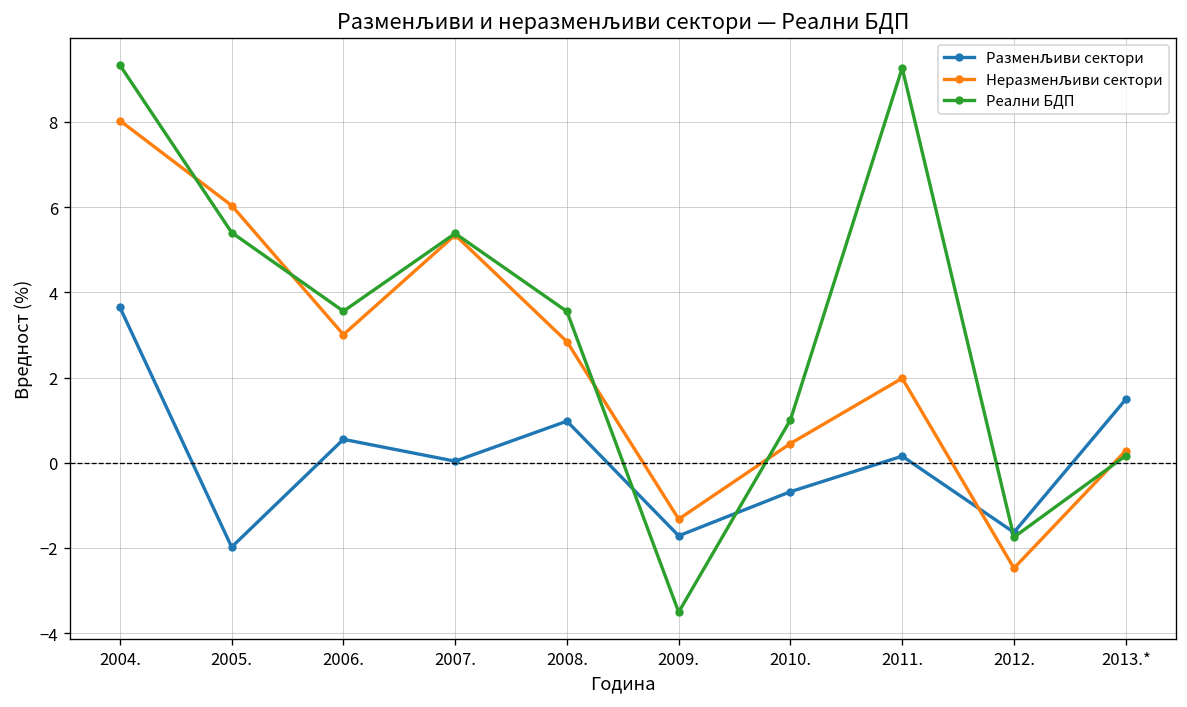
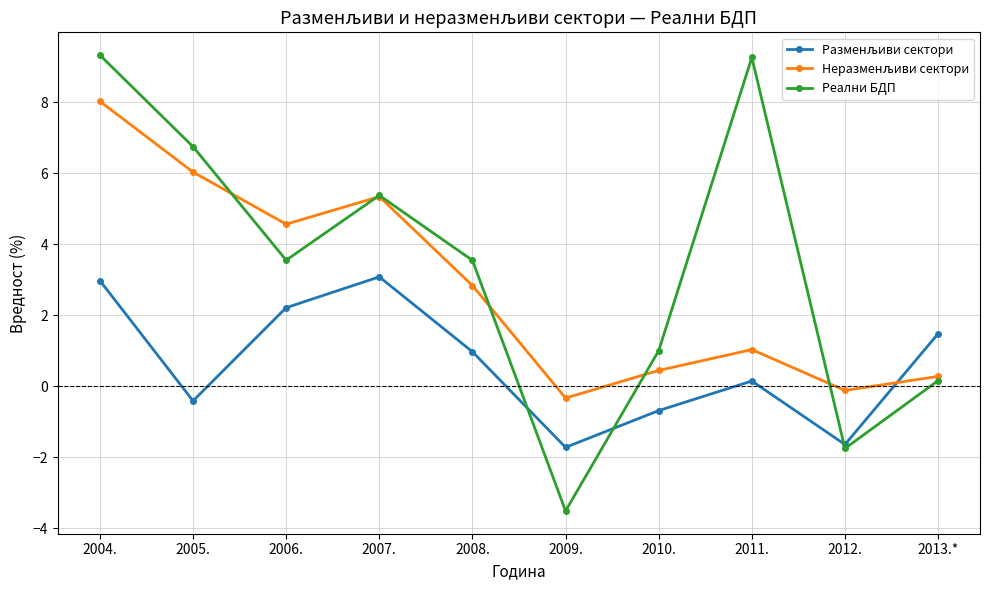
Разменљиви сектори, 2004.: 3.6 -> 3.0
Разменљиви сектори, 2005.: -2.0 -> -0.4
Реални БДП, 2005.: 5.4 -> 6.8
Разменљиви сектори, 2006.: 0.5 -> 2.2
Неразменљиви сектори, 2006.: 3.0 -> 4.6
Разменљиви сектори, 2007.: 0.0 -> 3.1
Неразменљиви сектори, 2009.: -1.3 -> -0.3
Неразменљиви сектори, 2011.: 2.0 -> 1.0
Неразменљиви сектори, 2012.: -2.5 -> -0.1
